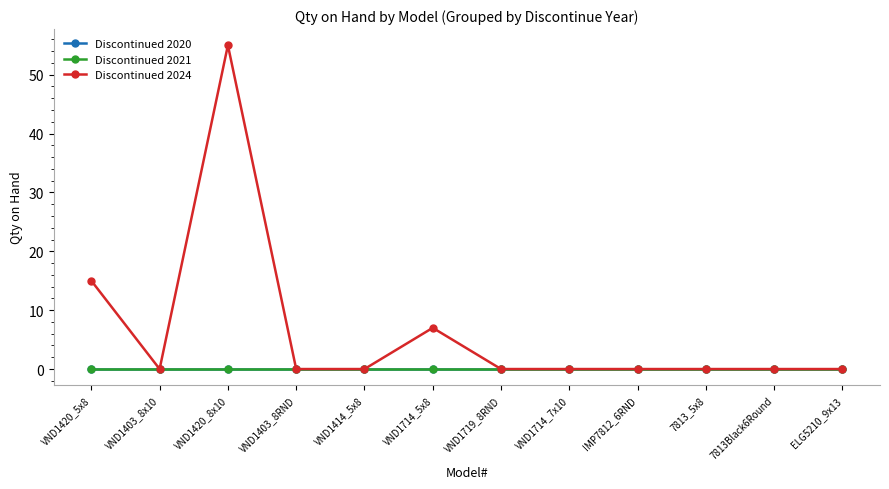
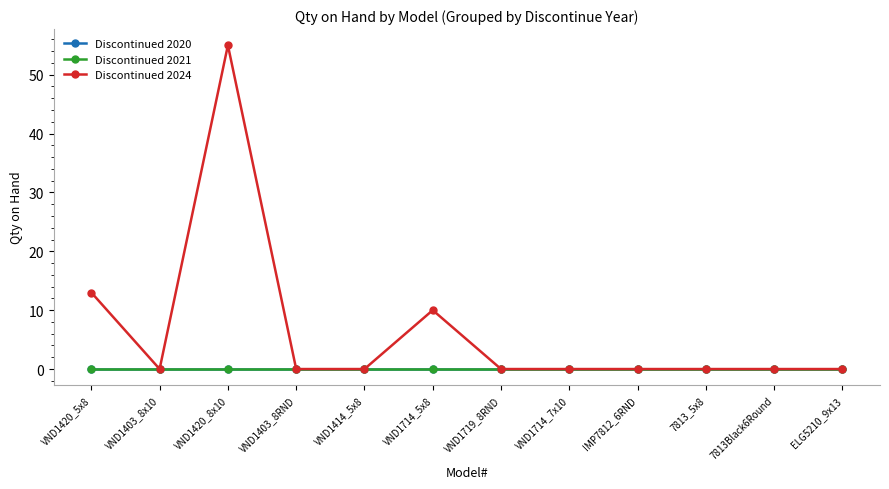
Discontinued 2024, VND1420_5x8: 15 -> 13
Discontinued 2024, VND1714_5x8: 7 -> 10
